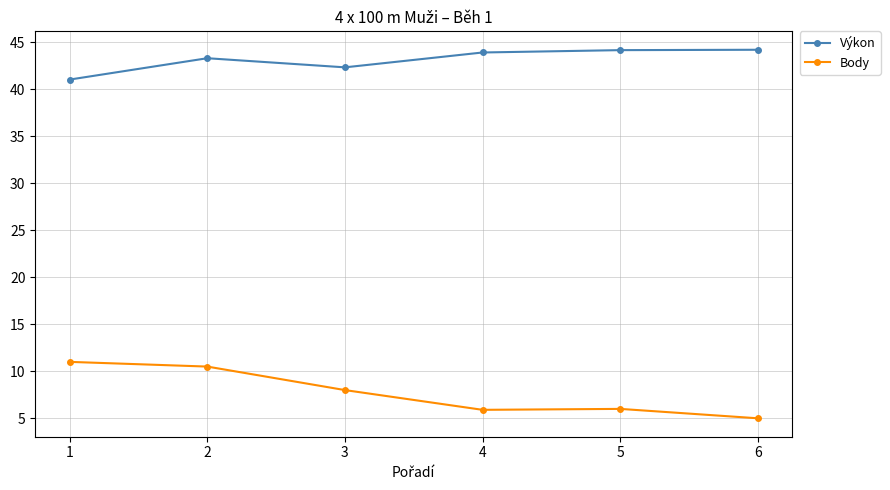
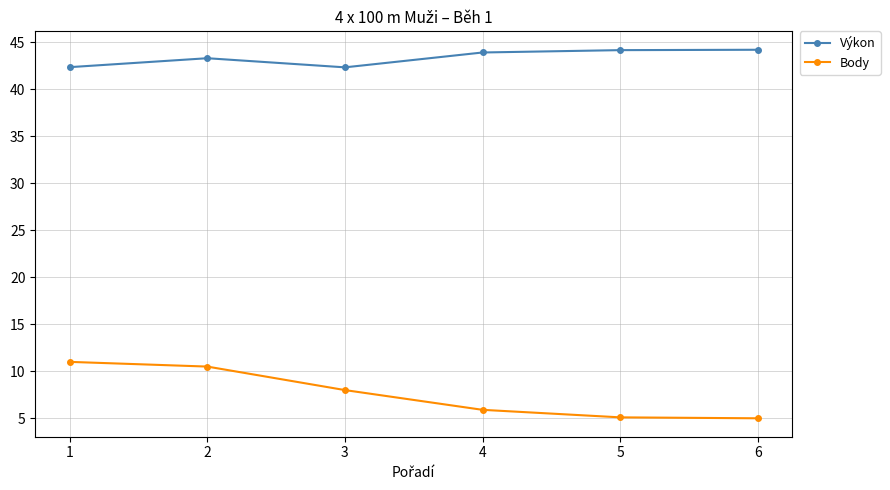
Výkon, 1: 41 -> 42
Body, 5: 6 -> 5
